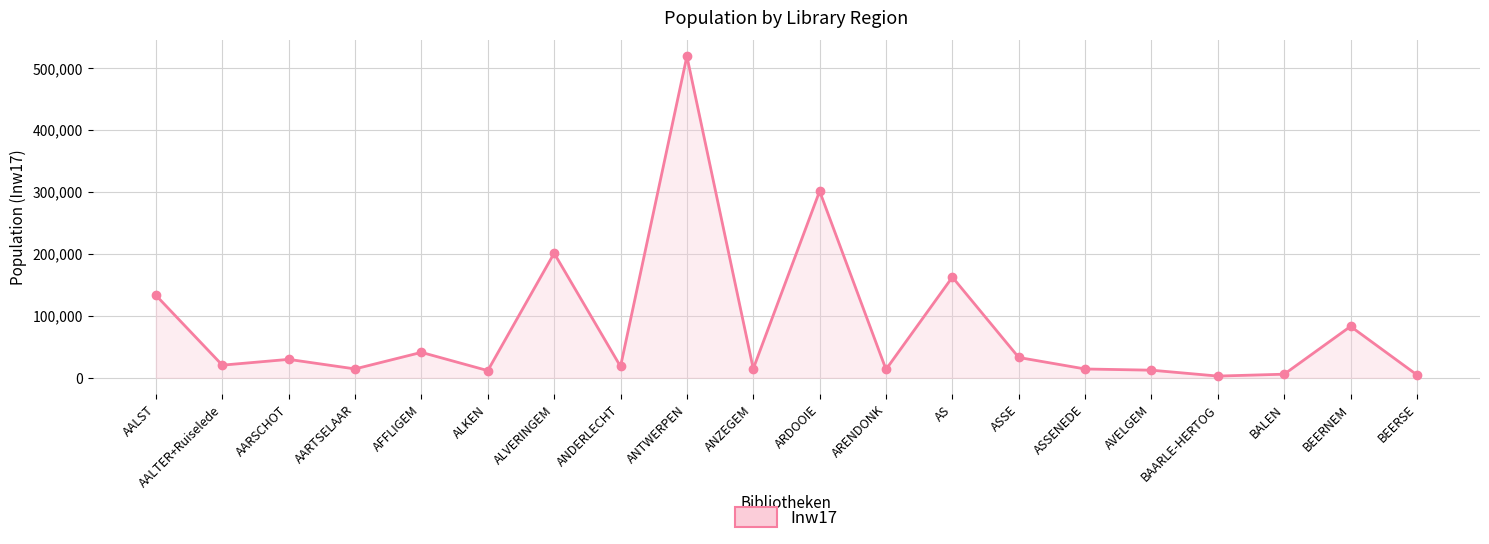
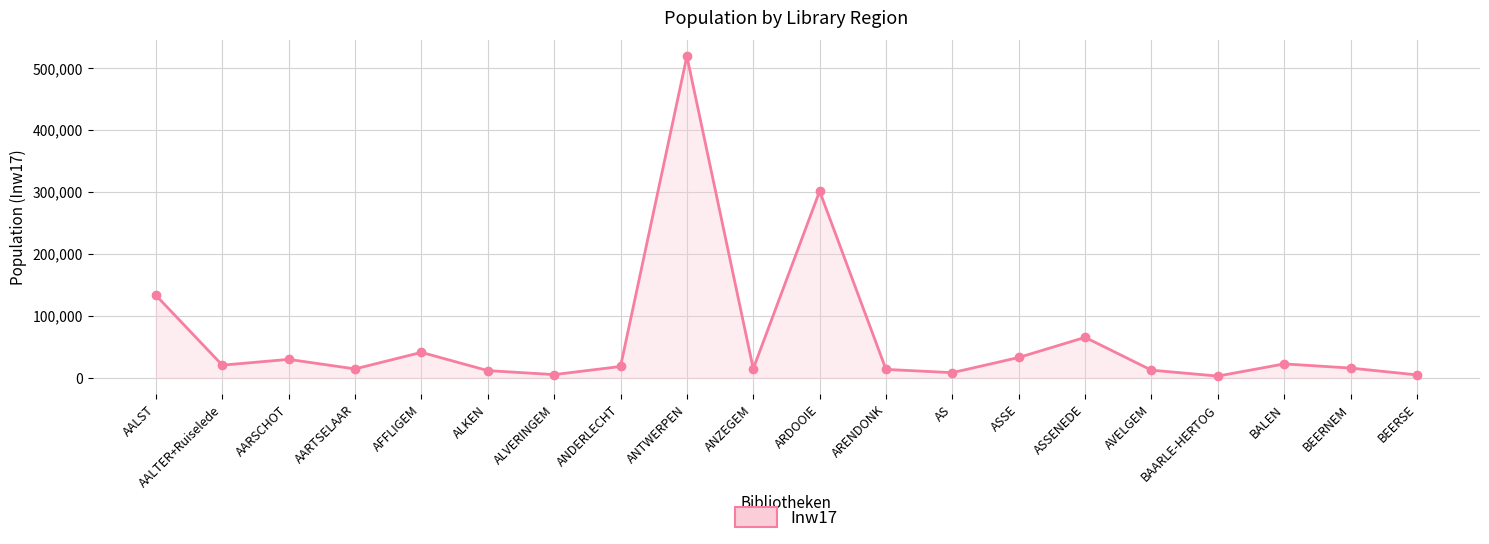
ALVERINGEM: 200,000 -> 10,000
AS: 160,000 -> 10,000
ASSENEDE: 10,000 -> 70,000
BALEN: 10,000 -> 20,000
BEERNEM: 80,000 -> 20,000
